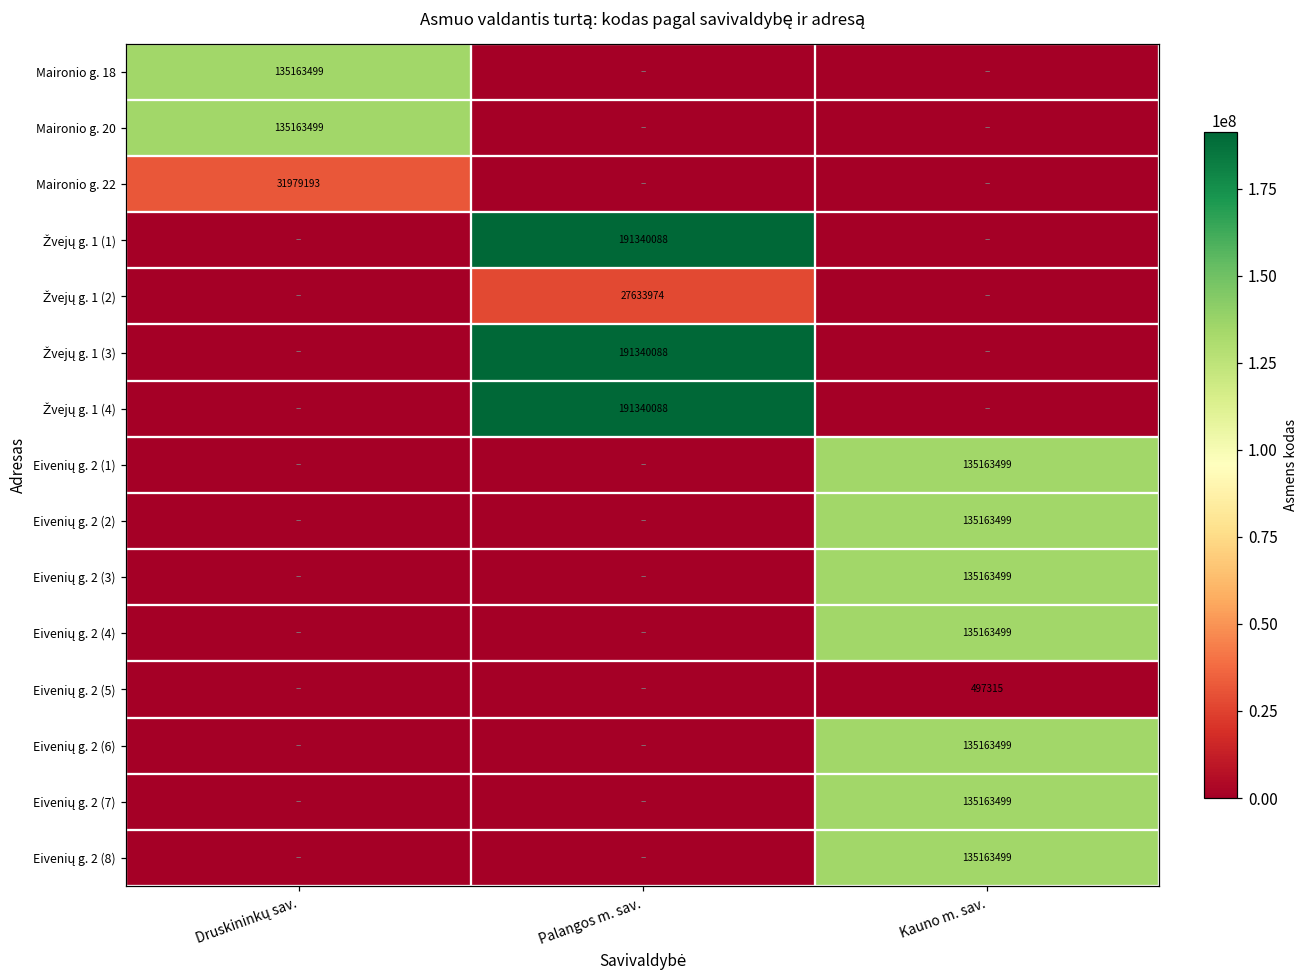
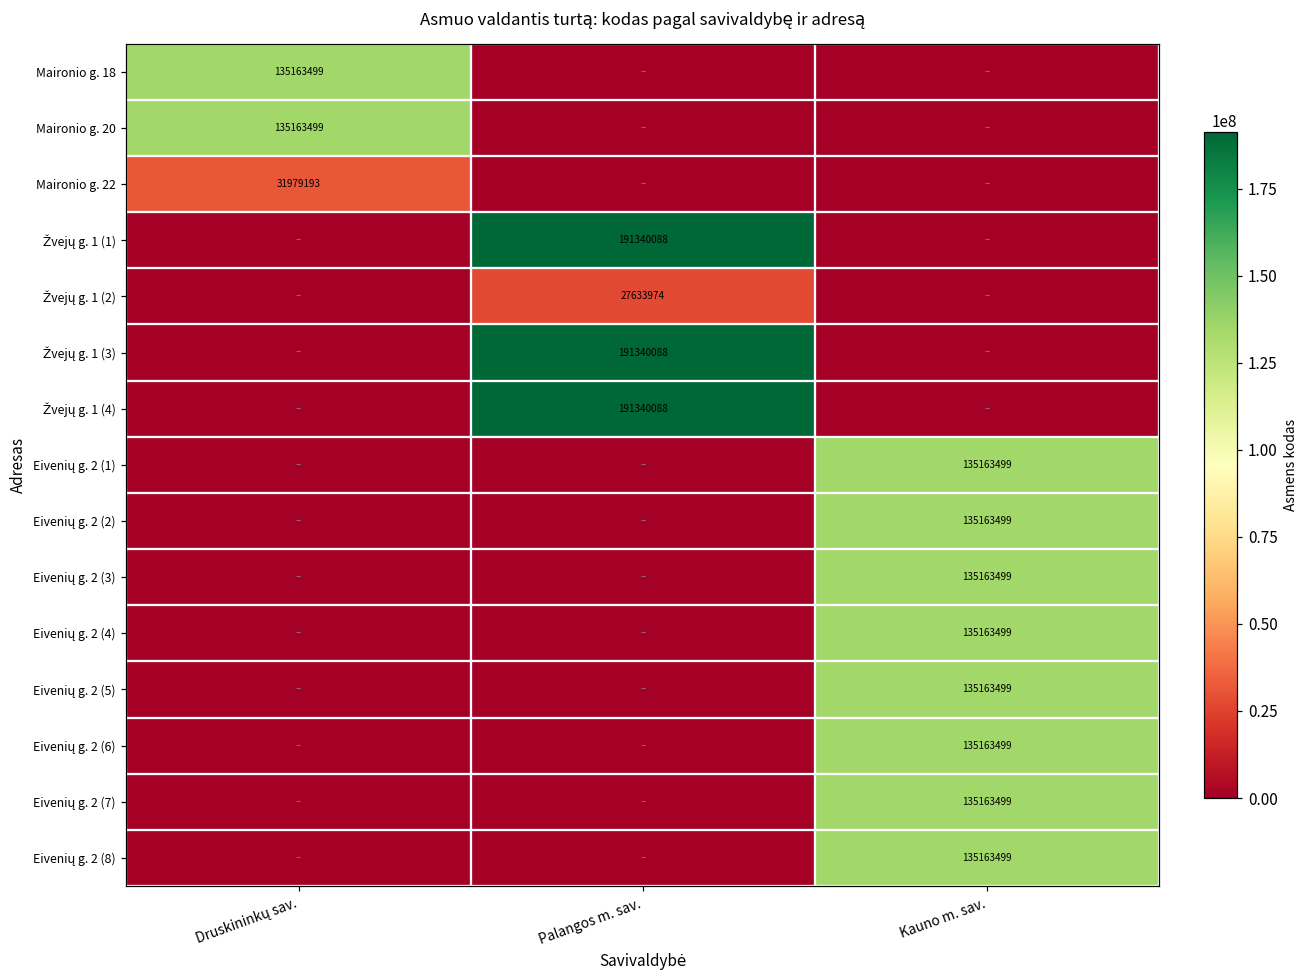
Eivenių g. 2 (5), Kauno m. sav.: 497315 -> 135163499
